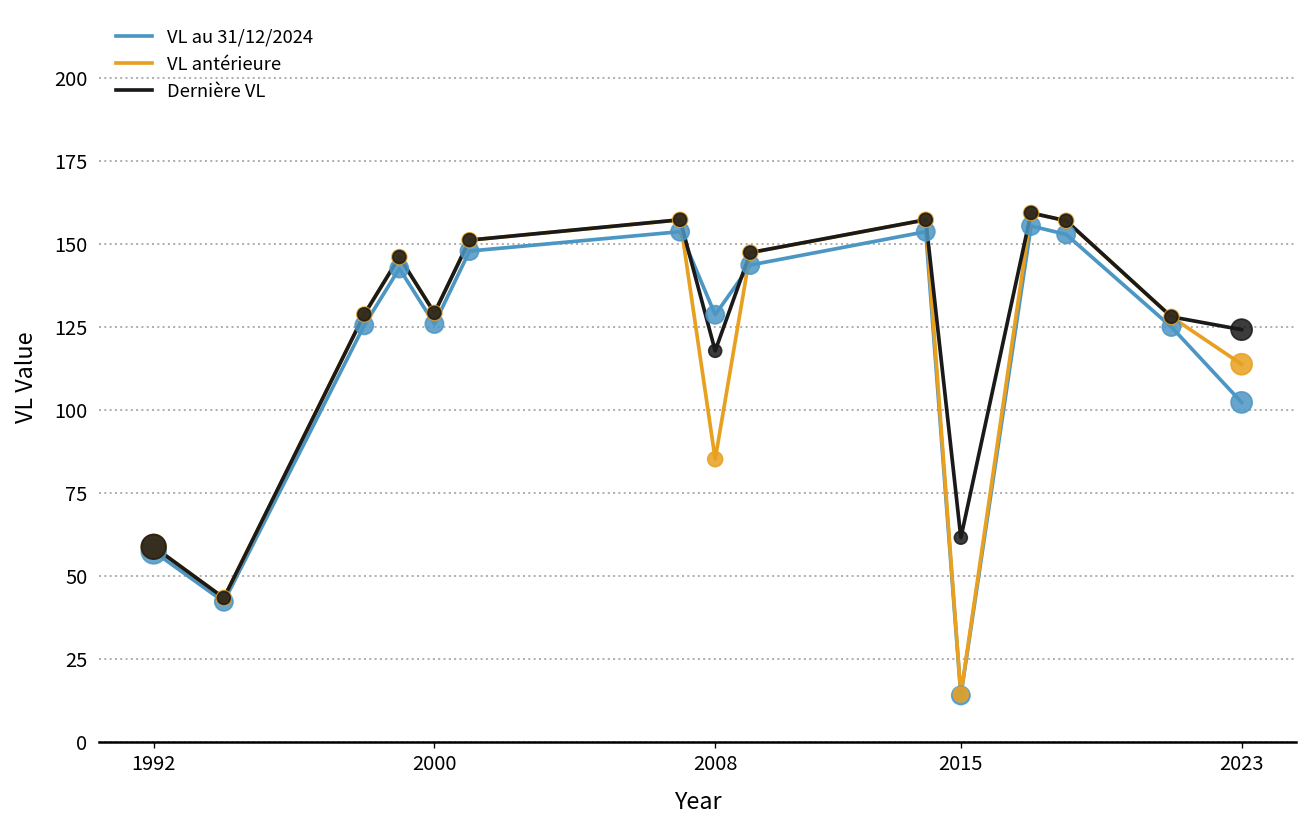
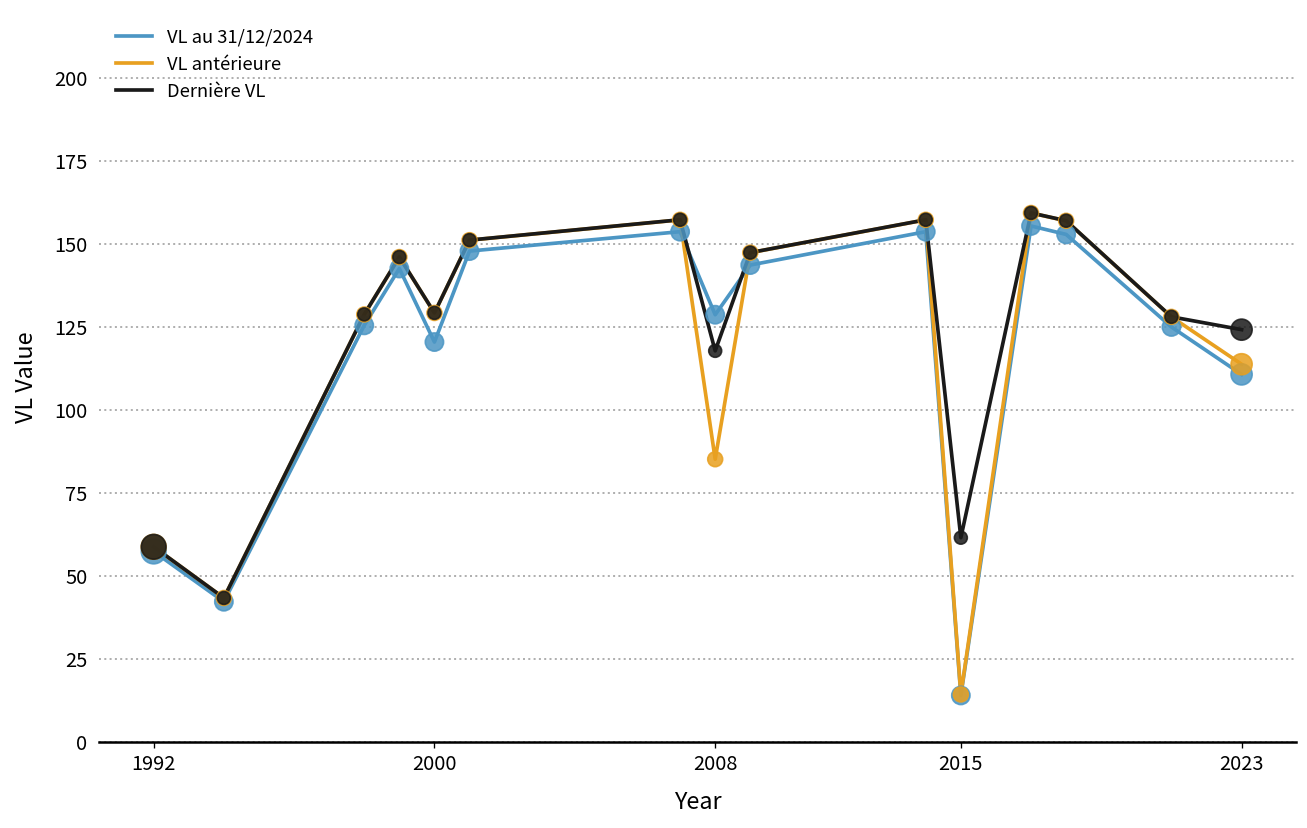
VL au 31/12/2024, 2000: 126 -> 121
VL au 31/12/2024, 2023: 102 -> 111
